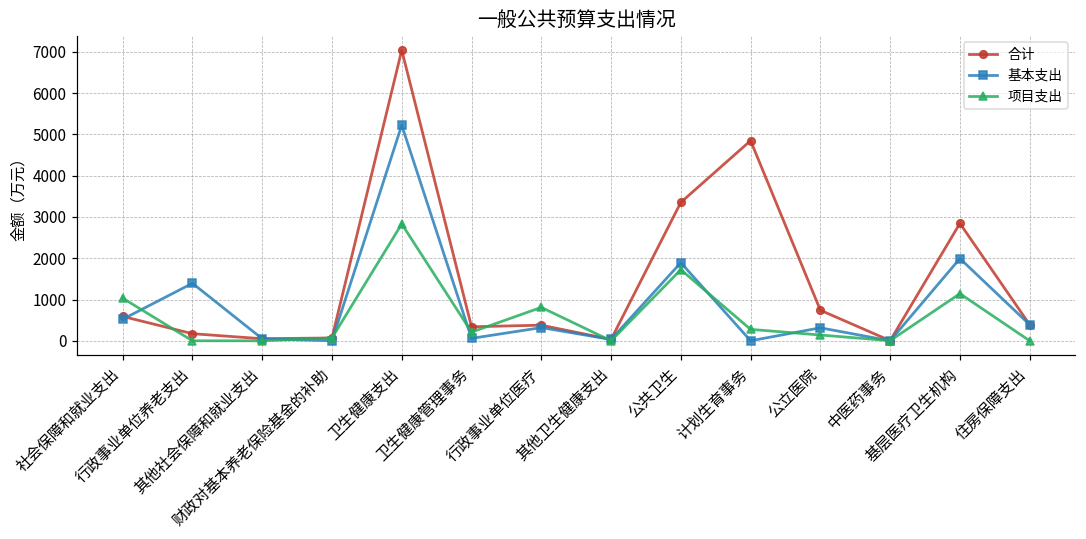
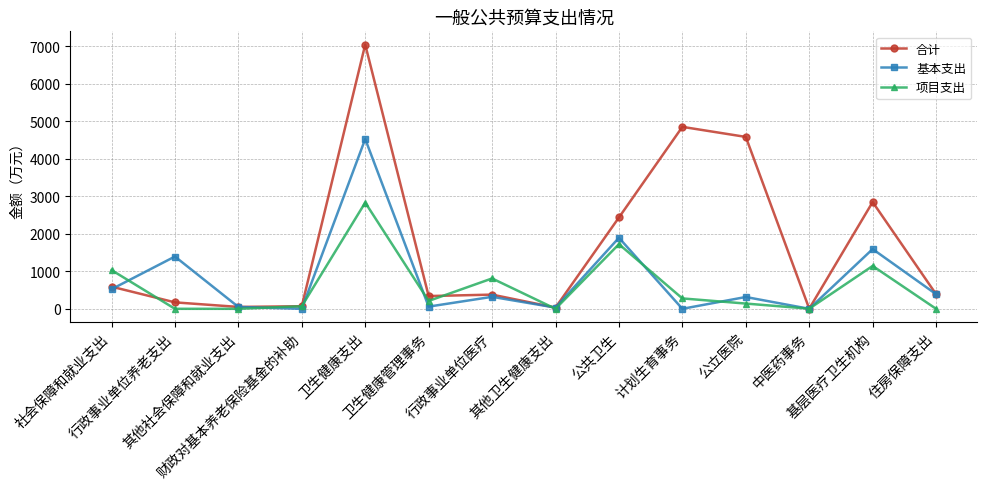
基本支出, 卫生健康支出: 5200 -> 4500
合计, 公共卫生: 3400 -> 2400
合计, 公立医院: 700 -> 4600
基本支出, 基层医疗卫生机构: 2000 -> 1600
